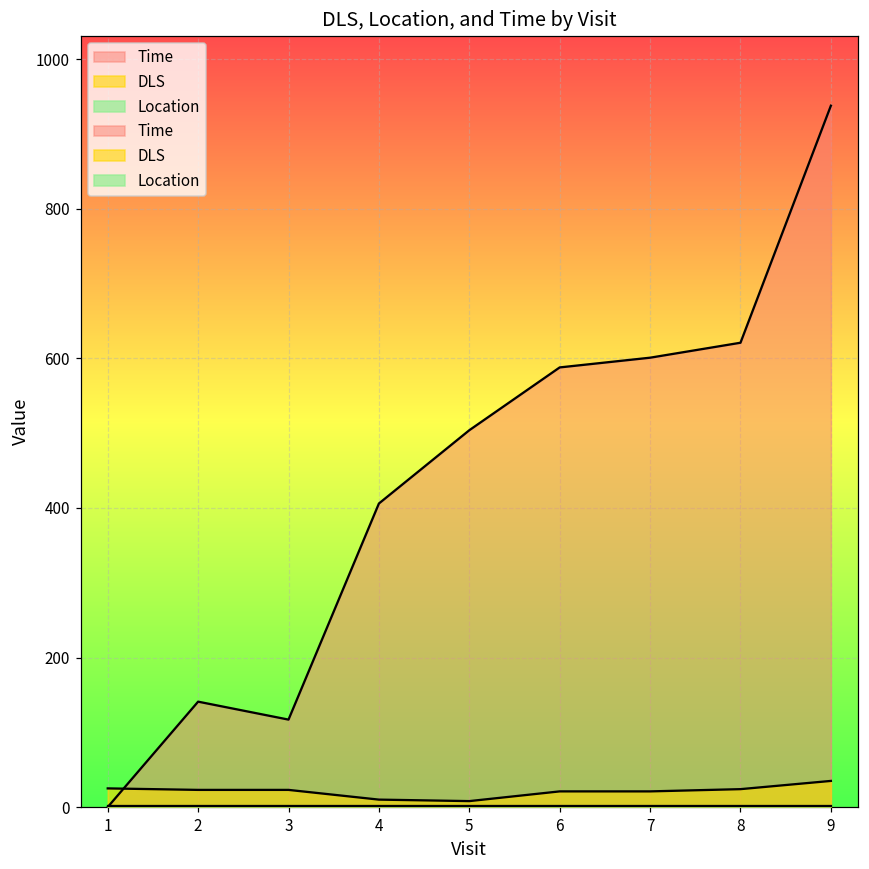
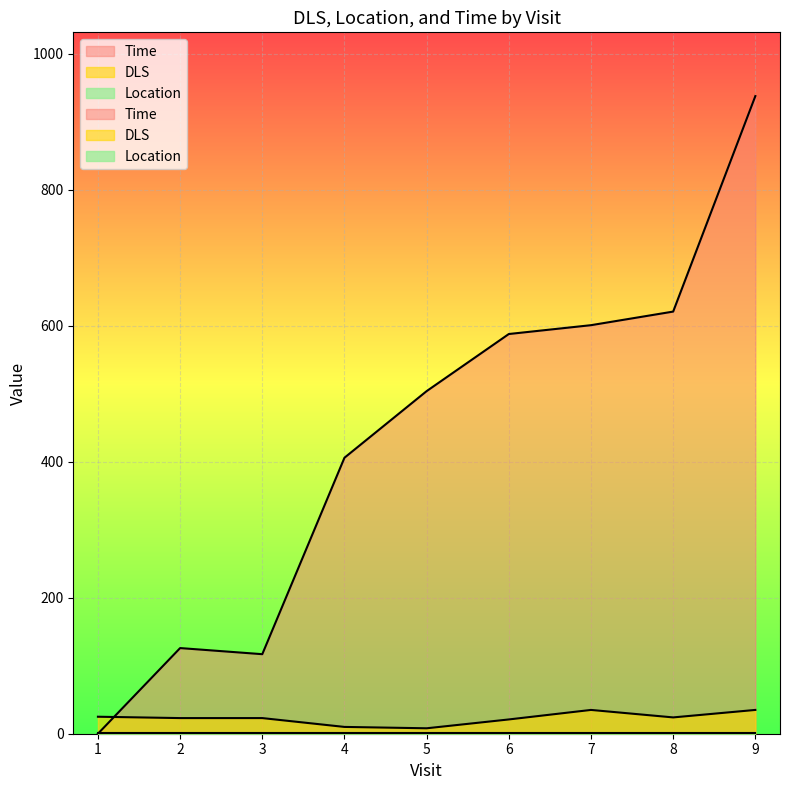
Time, 2: 140 -> 130
DLS, 7: 20 -> 40
